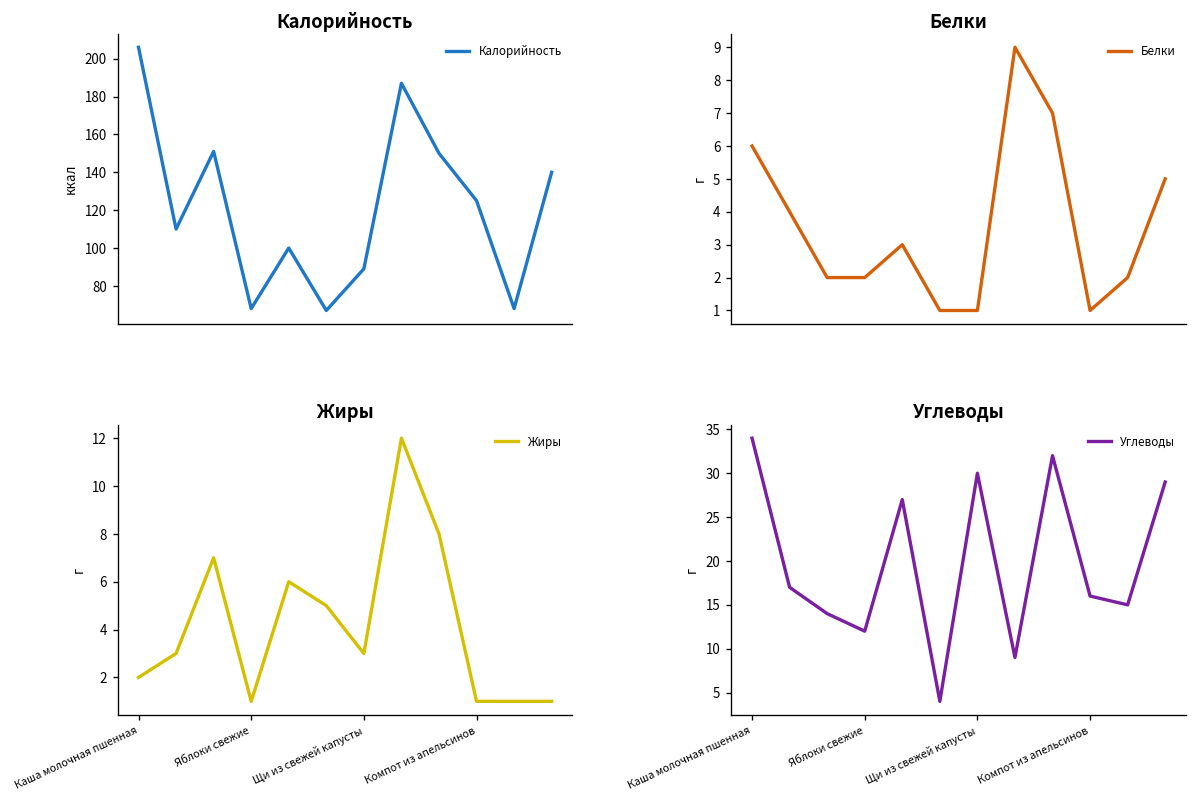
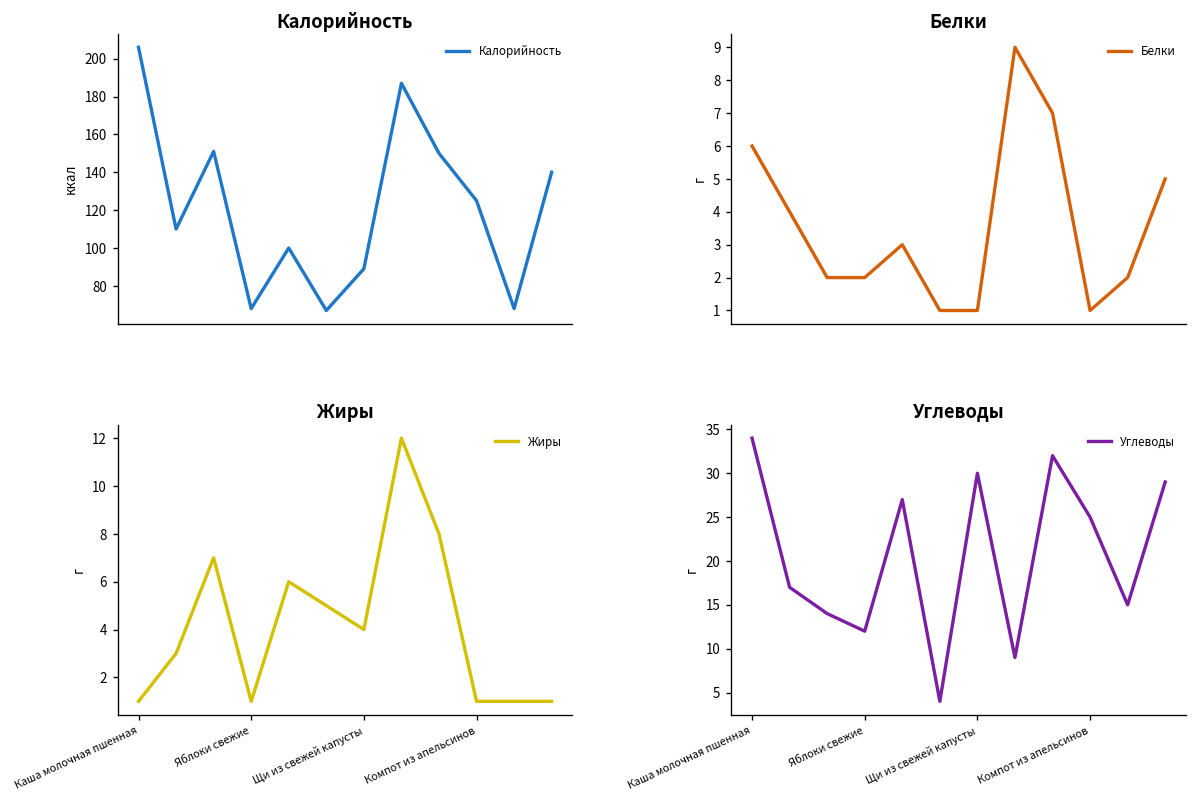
Жиры, Каша молочная пшенная: 2 -> 1
Жиры, Щи из свежей капусты: 3 -> 4
Углеводы, Компот из апельсинов: 16 -> 25
